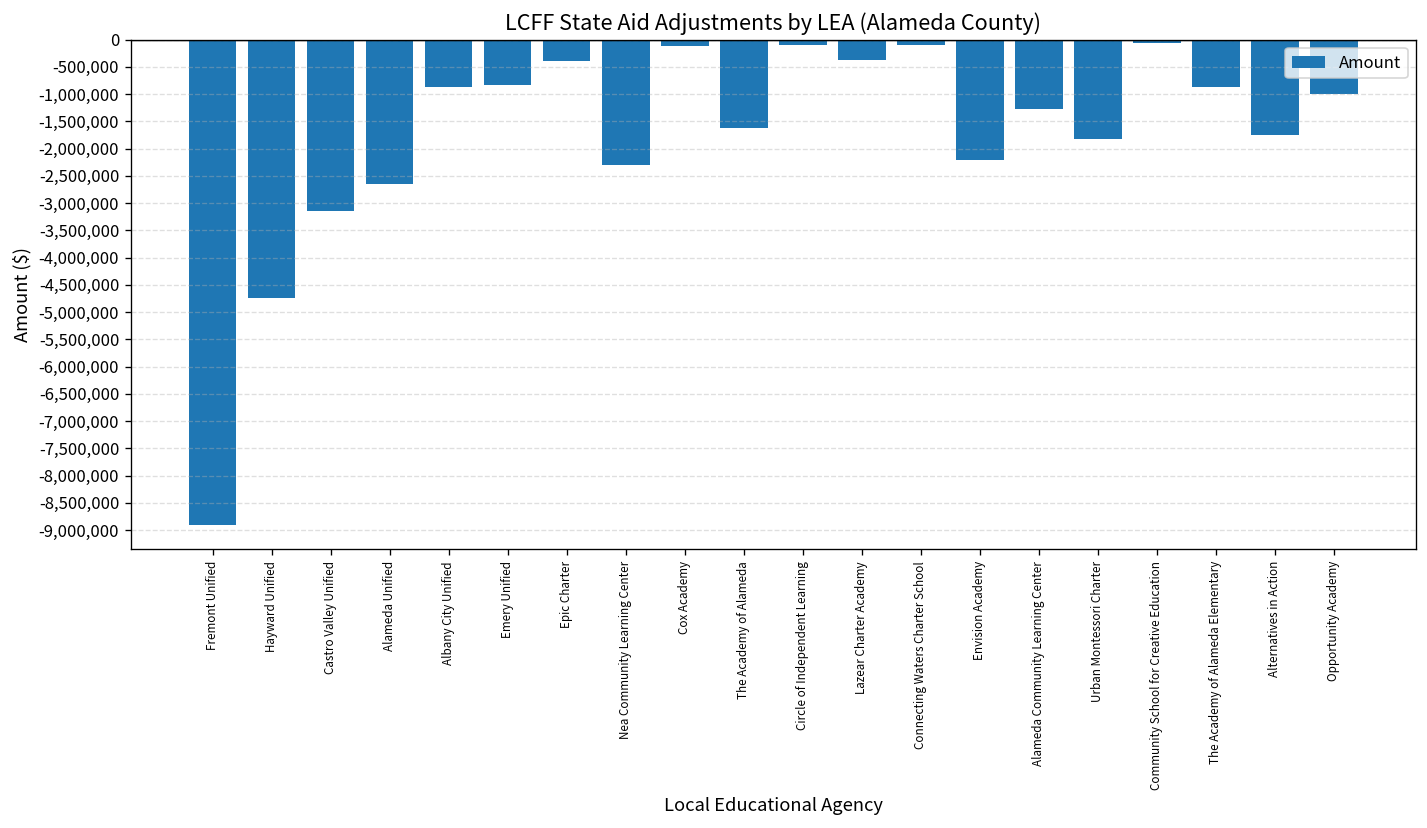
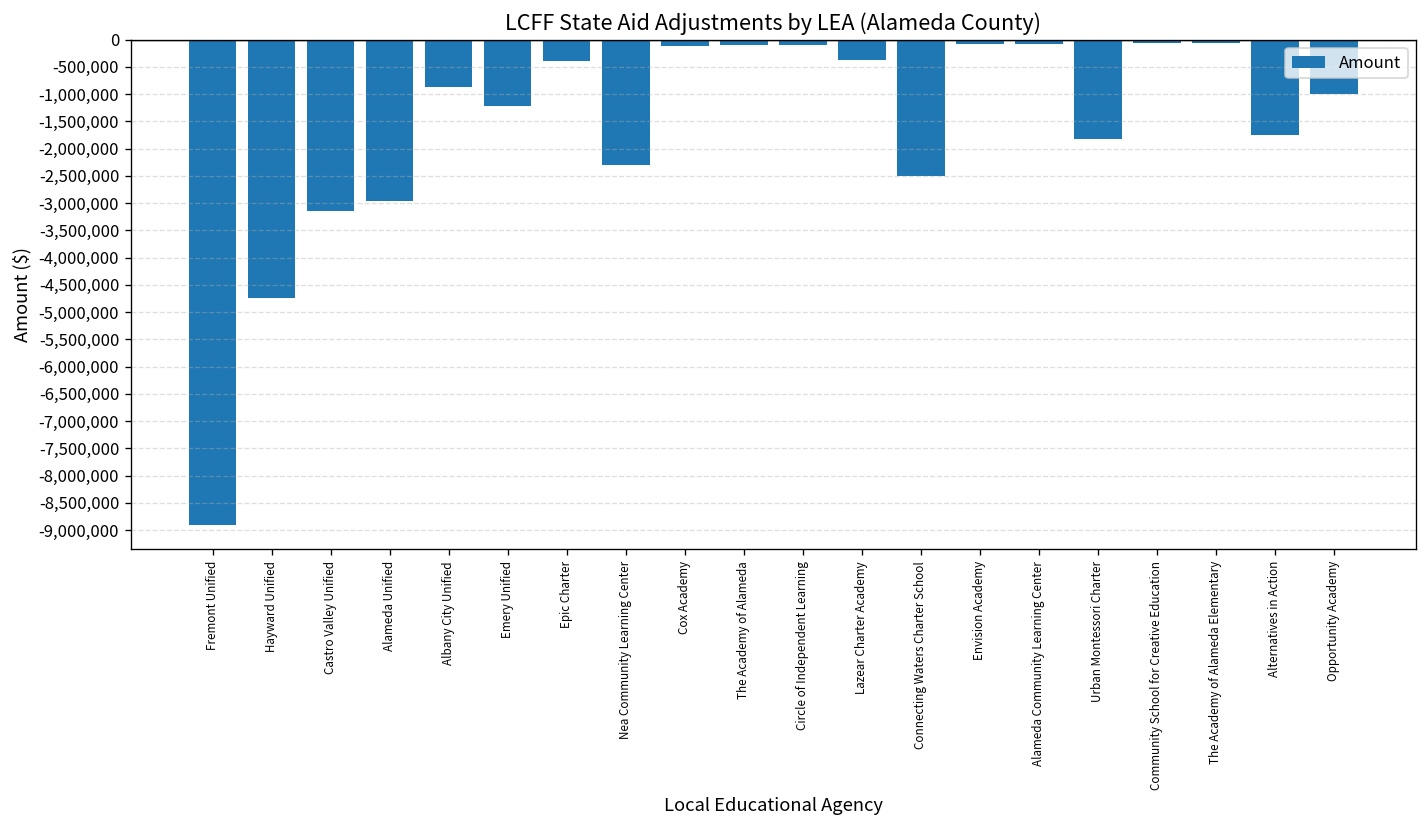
Alameda Unified: -2,600,000 -> -3,000,000
Emery Unified: -800,000 -> -1,200,000
The Academy of Alameda: -1,600,000 -> -100,000
Connecting Waters Charter School: -100,000 -> -2,500,000
Envision Academy: -2,200,000 -> -100,000
Alameda Community Learning Center: -1,300,000 -> -100,000
The Academy of Alameda Elementary: -900,000 -> -100,000
